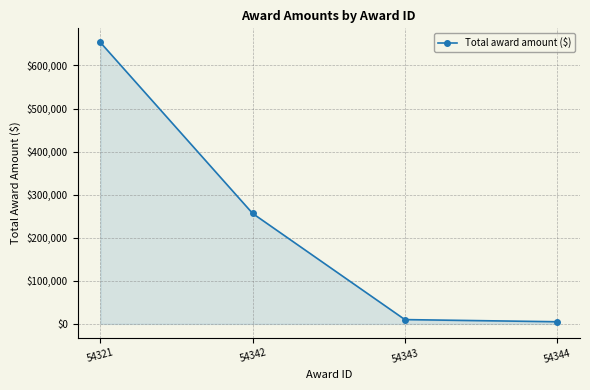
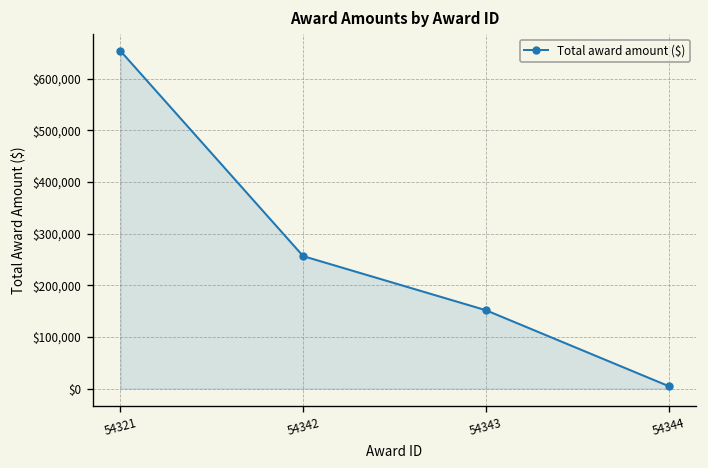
54343: $10,000 -> $150,000
